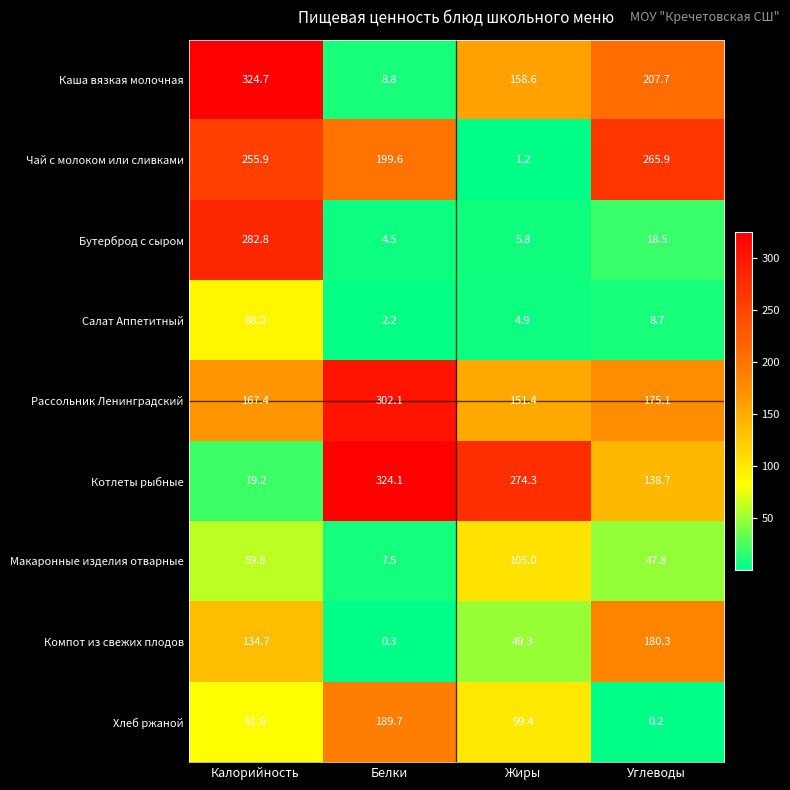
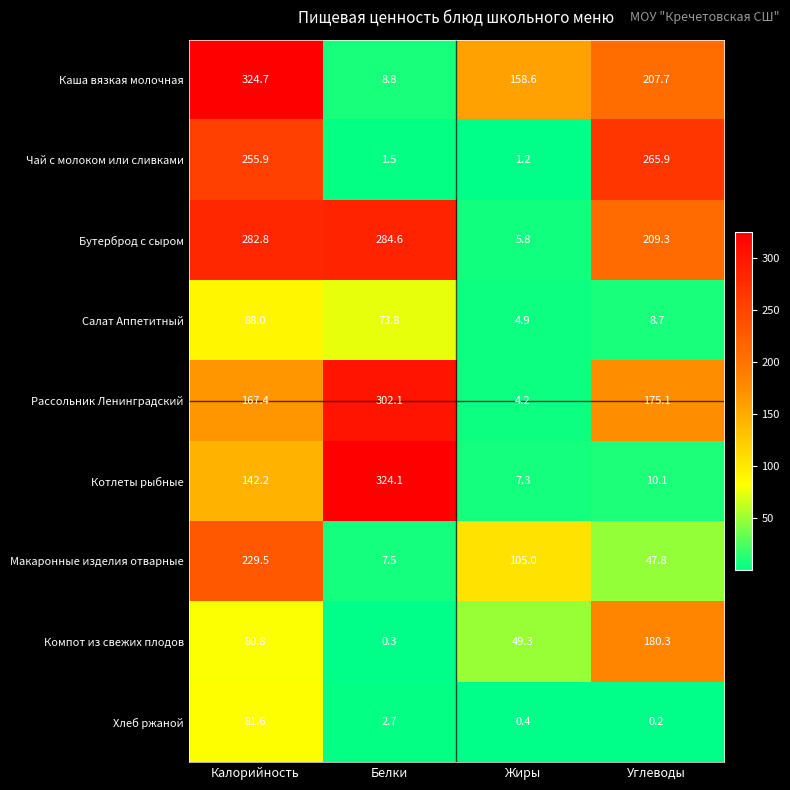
Чай с молоком или сливками, Белки: 199.6 -> 1.5
Бутерброд с сыром, Белки: 4.5 -> 284.6
Бутерброд с сыром, Углеводы: 18.5 -> 209.3
Салат Аппетитный, Белки: 2.2 -> 73.8
Рассольник Ленинградский, Жиры: 151.4 -> 4.2
Котлеты рыбные, Калорийность: 19.2 -> 142.2
Котлеты рыбные, Жиры: 274.3 -> 7.3
Котлеты рыбные, Углеводы: 138.7 -> 10.1
Макаронные изделия отварные, Калорийность: 59.8 -> 229.5
Компот из свежих плодов, Калорийность: 134.7 -> 80.8
Хлеб ржаной, Белки: 189.7 -> 2.7
Хлеб ржаной, Жиры: 99.4 -> 0.4
